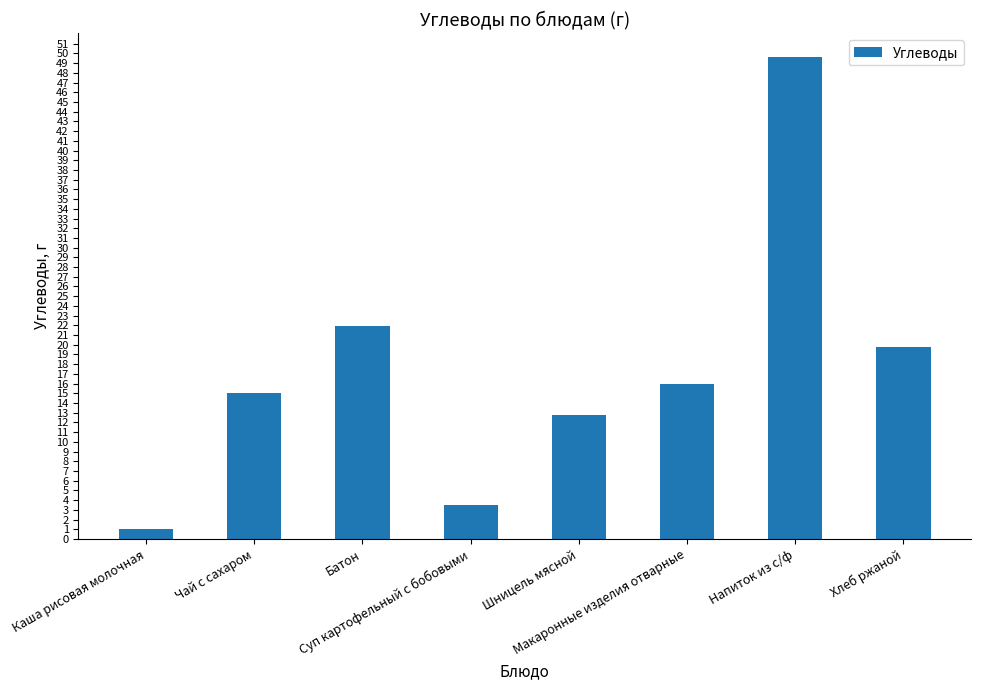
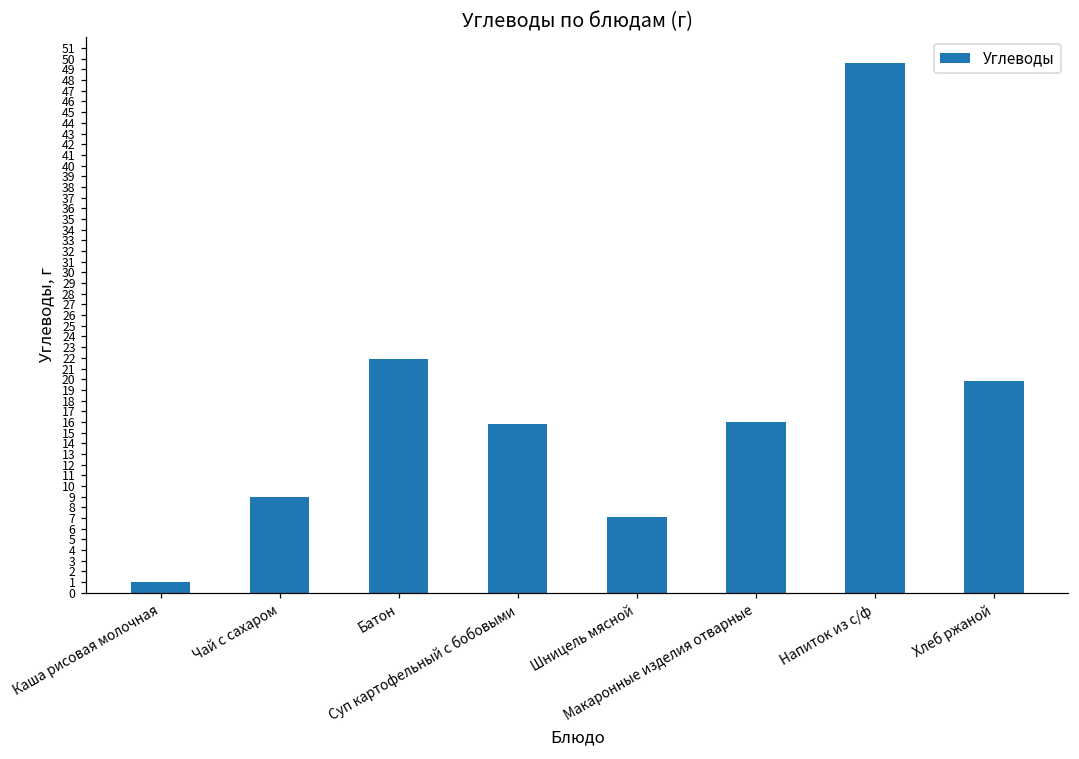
Чай с сахаром: 15 -> 9
Суп картофельный с бобовыми: 4 -> 16
Шницель мясной: 13 -> 7
